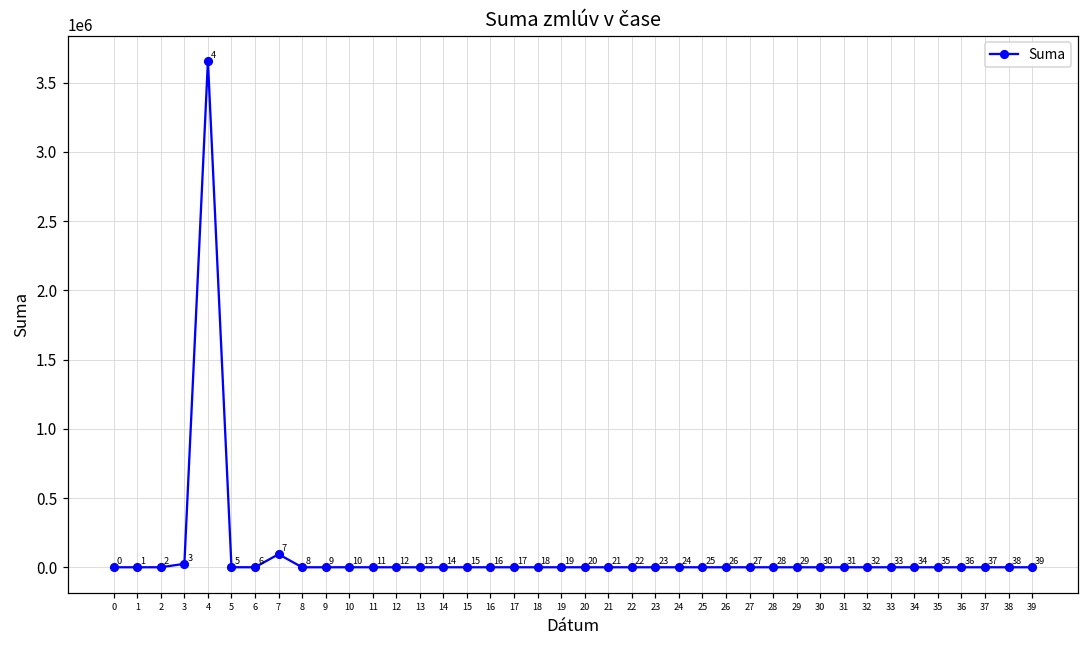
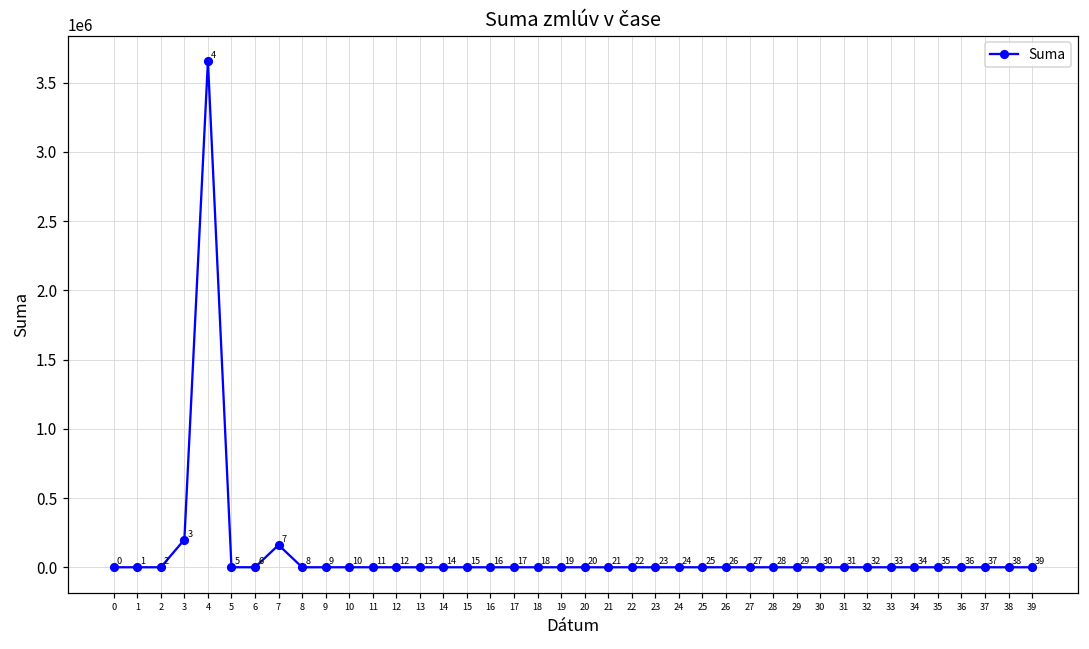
3: 20000 -> 200000
7: 90000 -> 160000
